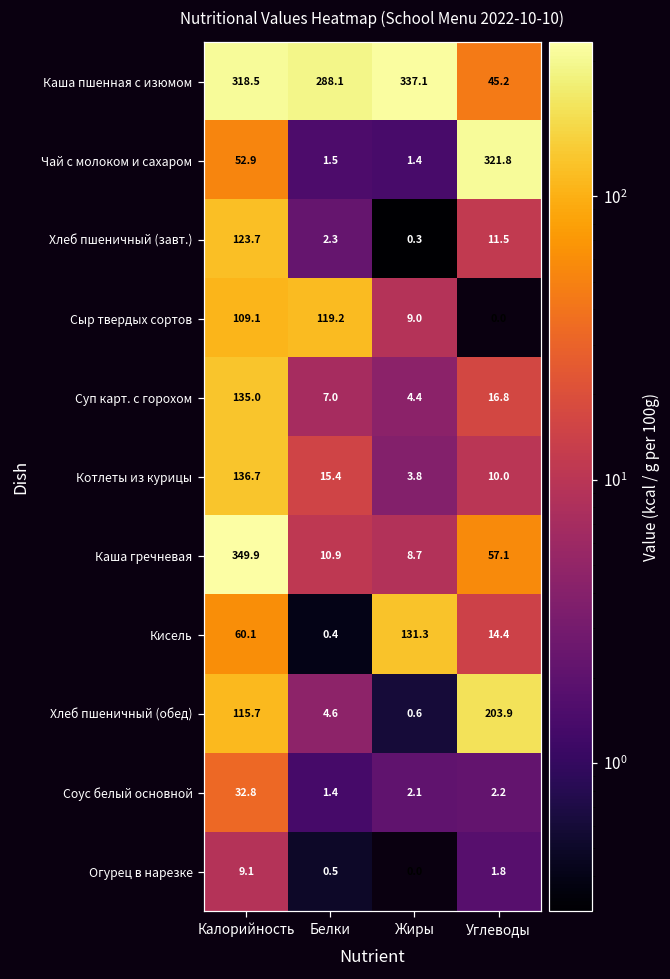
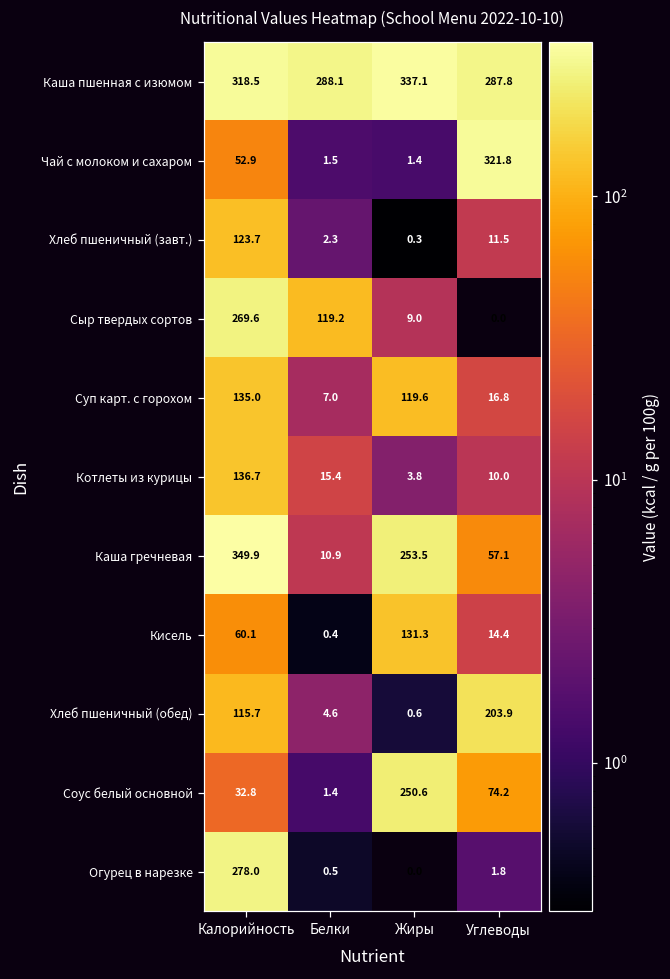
Каша пшенная с изюмом, Углеводы: 45.2 -> 287.8
Сыр твердых сортов, Калорийность: 109.1 -> 269.6
Суп карт. с горохом, Жиры: 4.4 -> 119.6
Каша гречневая, Жиры: 8.7 -> 253.5
Соус белый основной, Жиры: 2.1 -> 250.6
Соус белый основной, Углеводы: 2.2 -> 74.2
Огурец в нарезке, Калорийность: 9.1 -> 278.0
